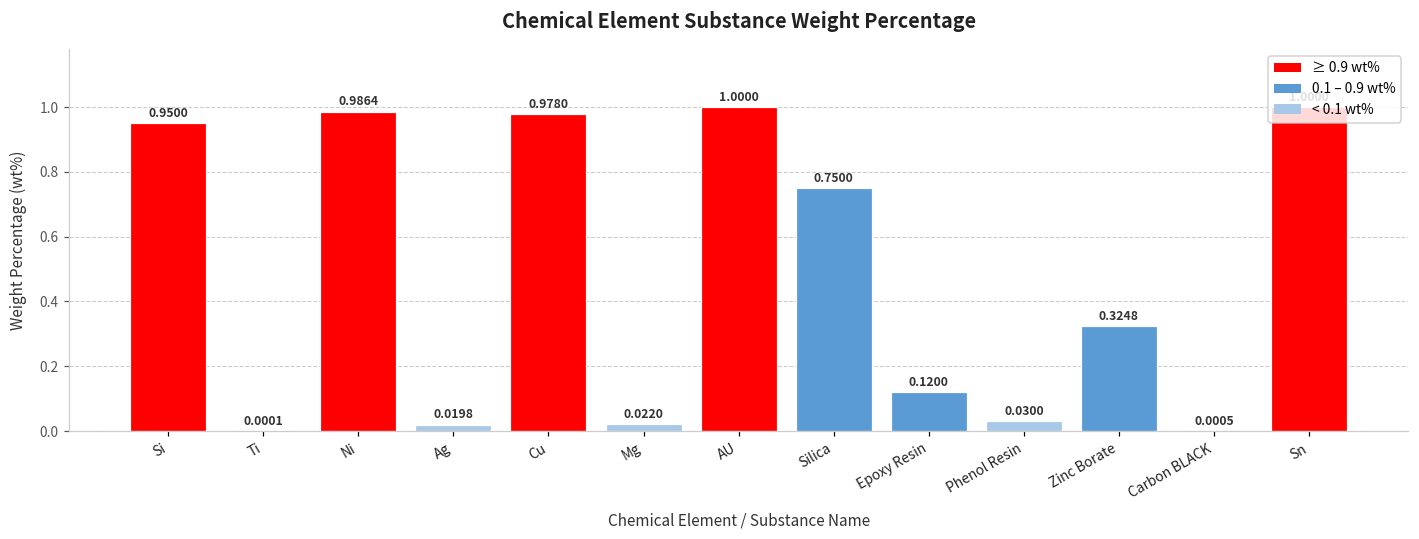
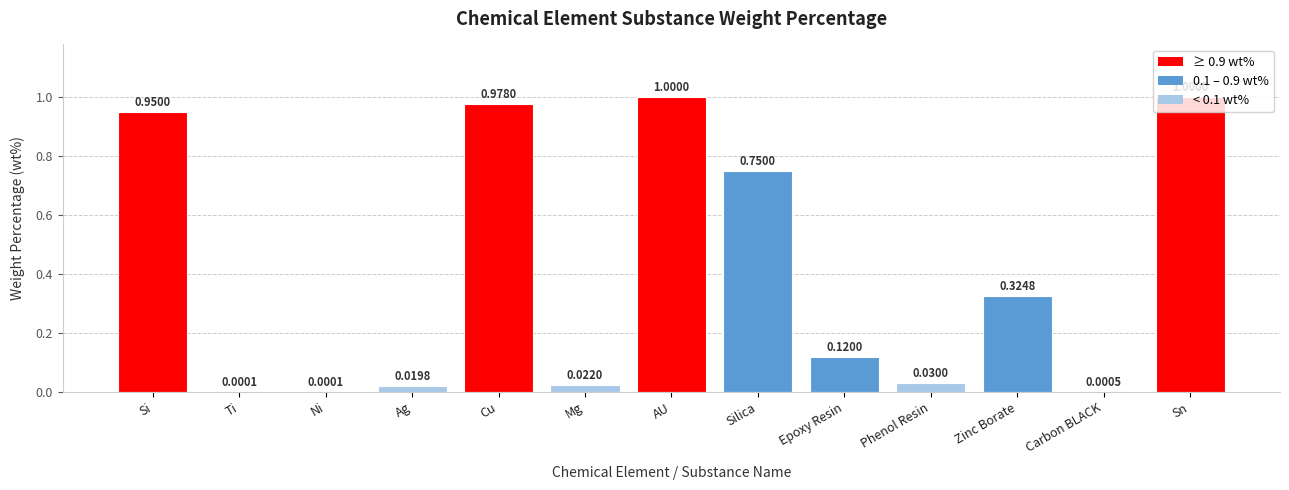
Ni: 0.9864 -> 0.0001
